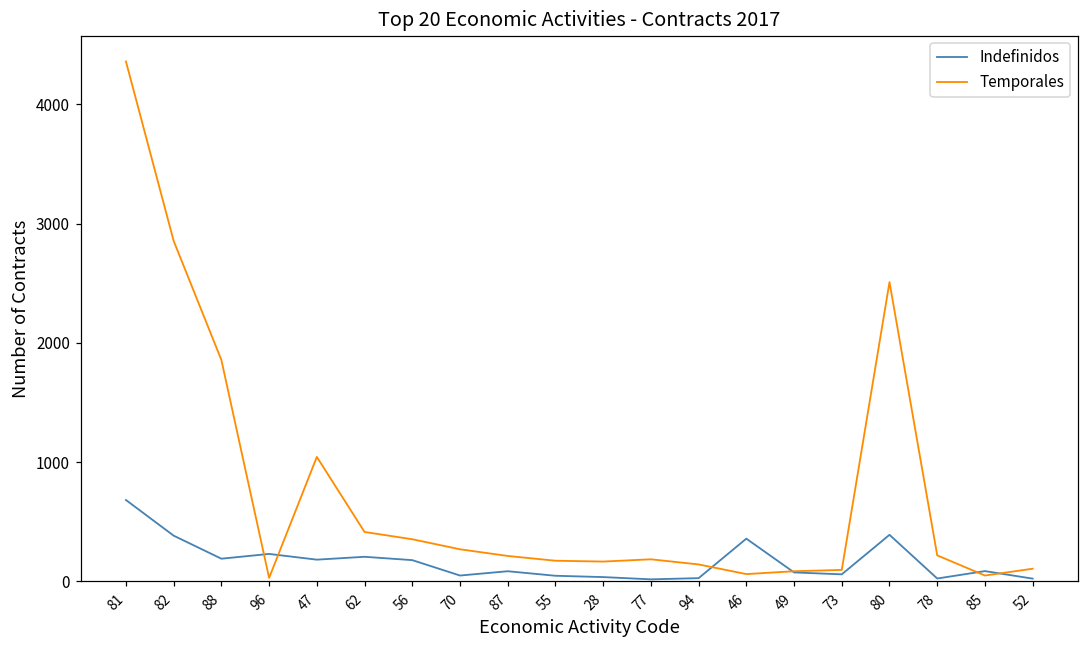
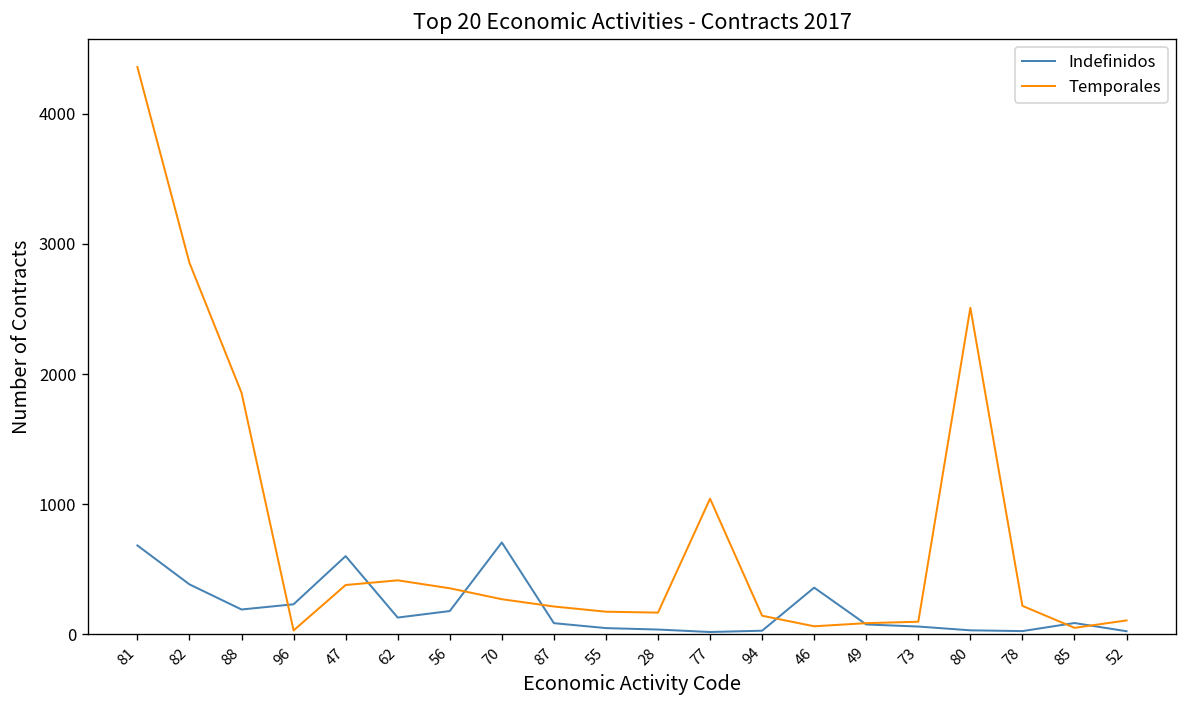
Indefinidos, 47: 180 -> 600
Temporales, 47: 1040 -> 380
Indefinidos, 62: 210 -> 130
Indefinidos, 70: 50 -> 710
Temporales, 77: 190 -> 1040
Indefinidos, 80: 390 -> 30
